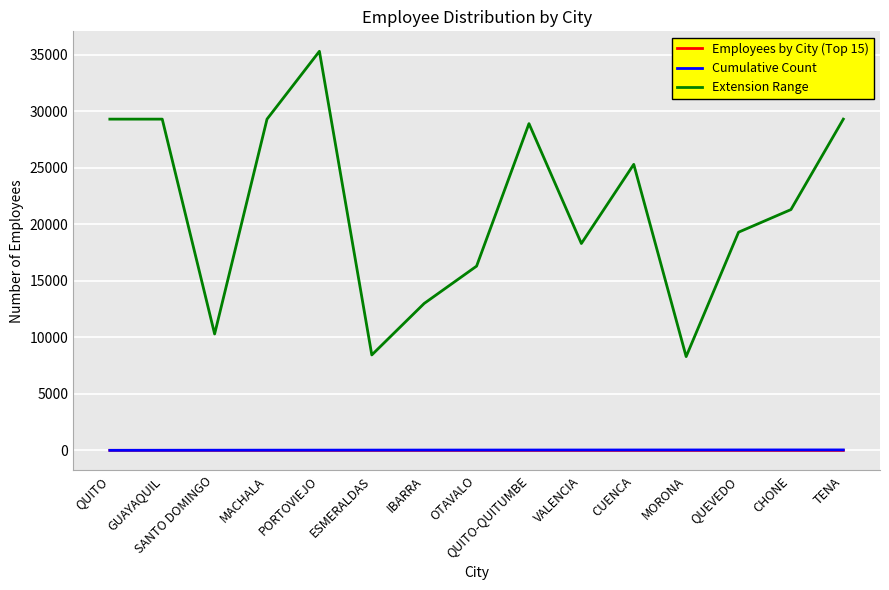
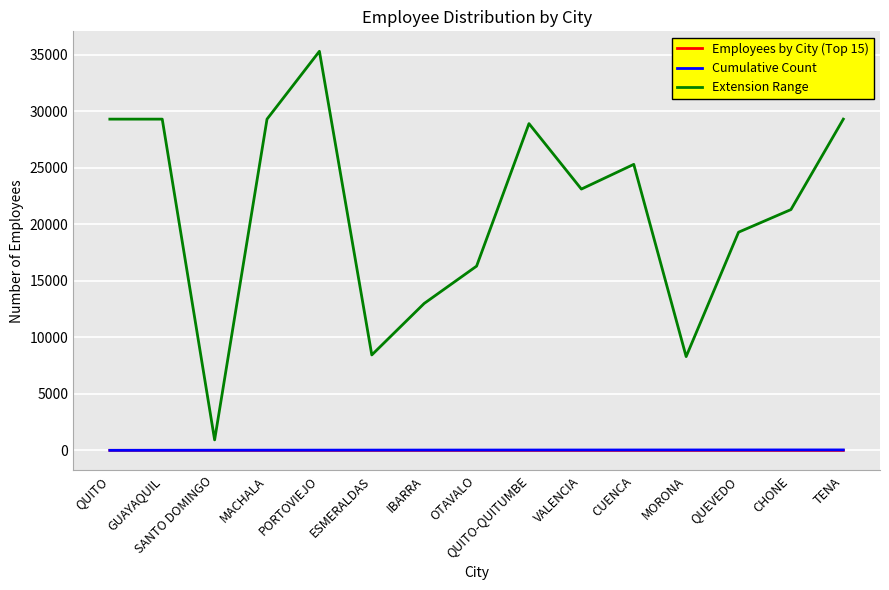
Extension Range, SANTO DOMINGO: 10300 -> 900
Extension Range, VALENCIA: 18300 -> 23100
